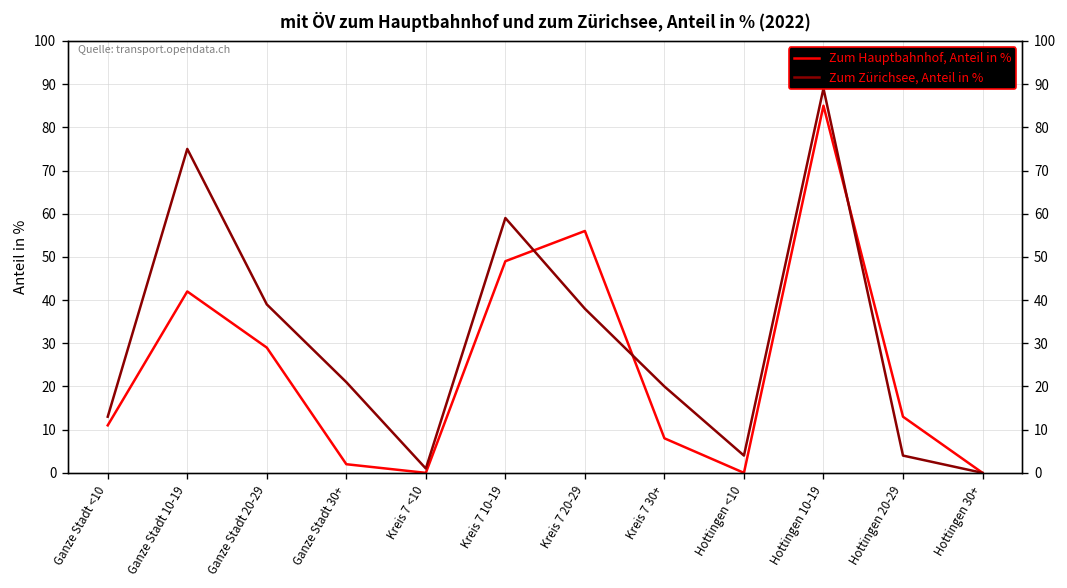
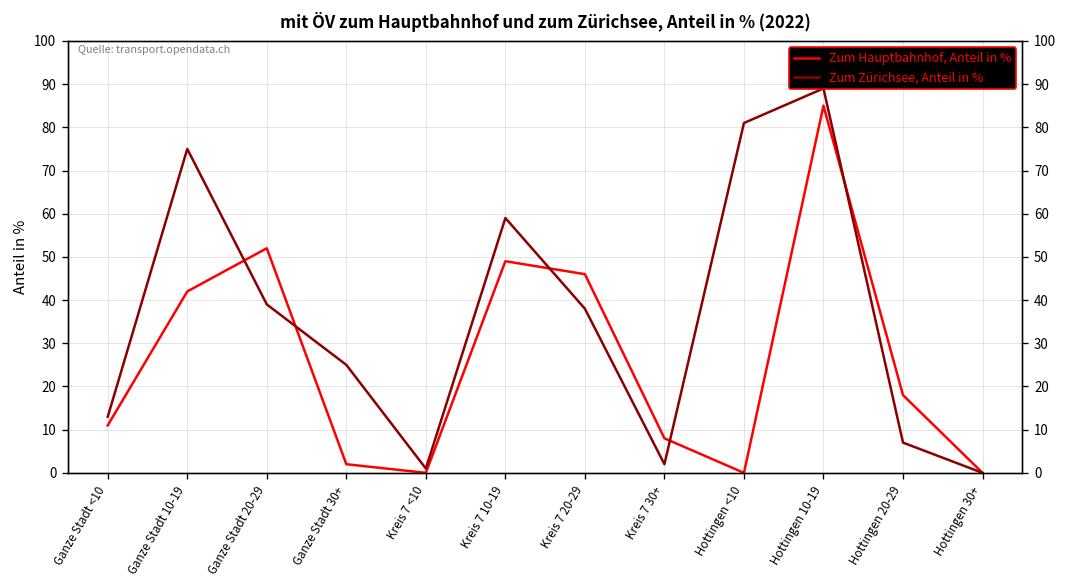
Zum Hauptbahnhof, Anteil in %, Ganze Stadt 20-29: 29 -> 52
Zum Zürichsee, Anteil in %, Ganze Stadt 30+: 21 -> 25
Zum Hauptbahnhof, Anteil in %, Kreis 7 20-29: 56 -> 46
Zum Zürichsee, Anteil in %, Kreis 7 30+: 20 -> 2
Zum Zürichsee, Anteil in %, Hottingen <10: 4 -> 81
Zum Hauptbahnhof, Anteil in %, Hottingen 20-29: 13 -> 18
Zum Zürichsee, Anteil in %, Hottingen 20-29: 4 -> 7
